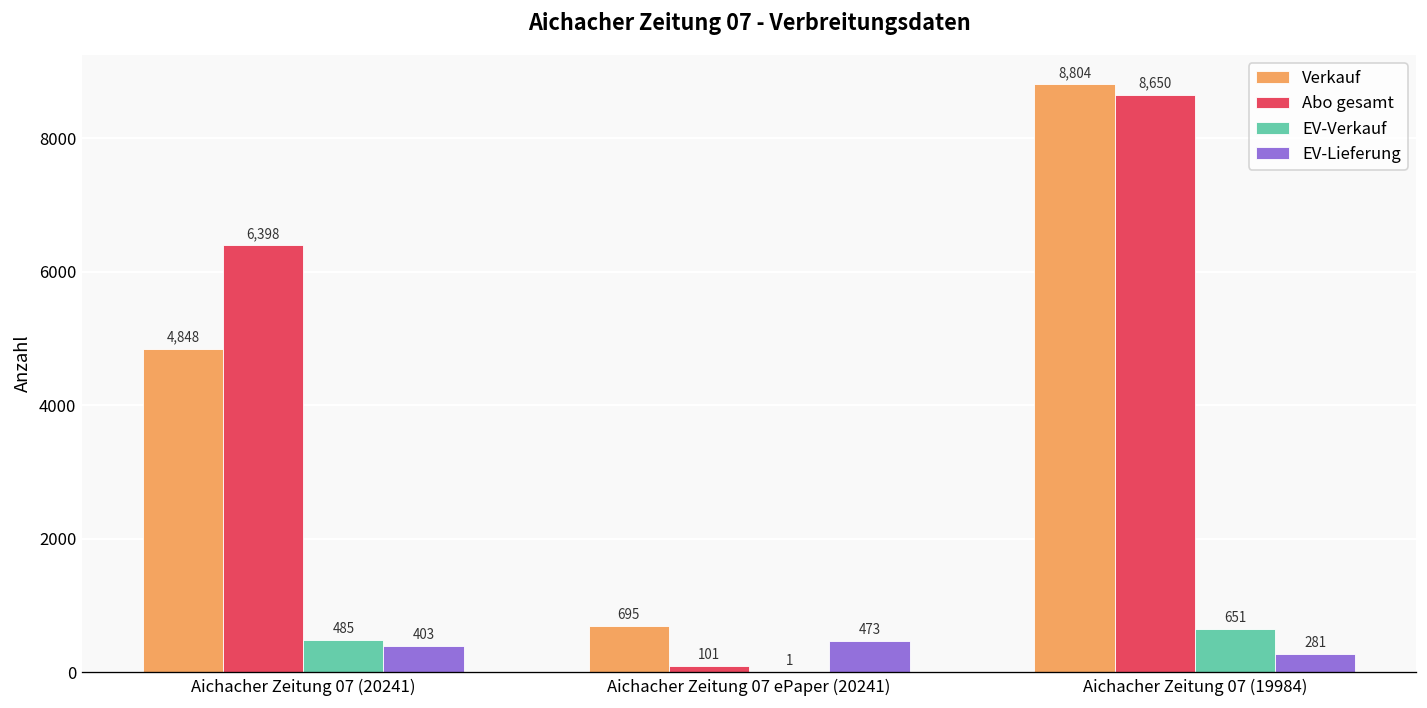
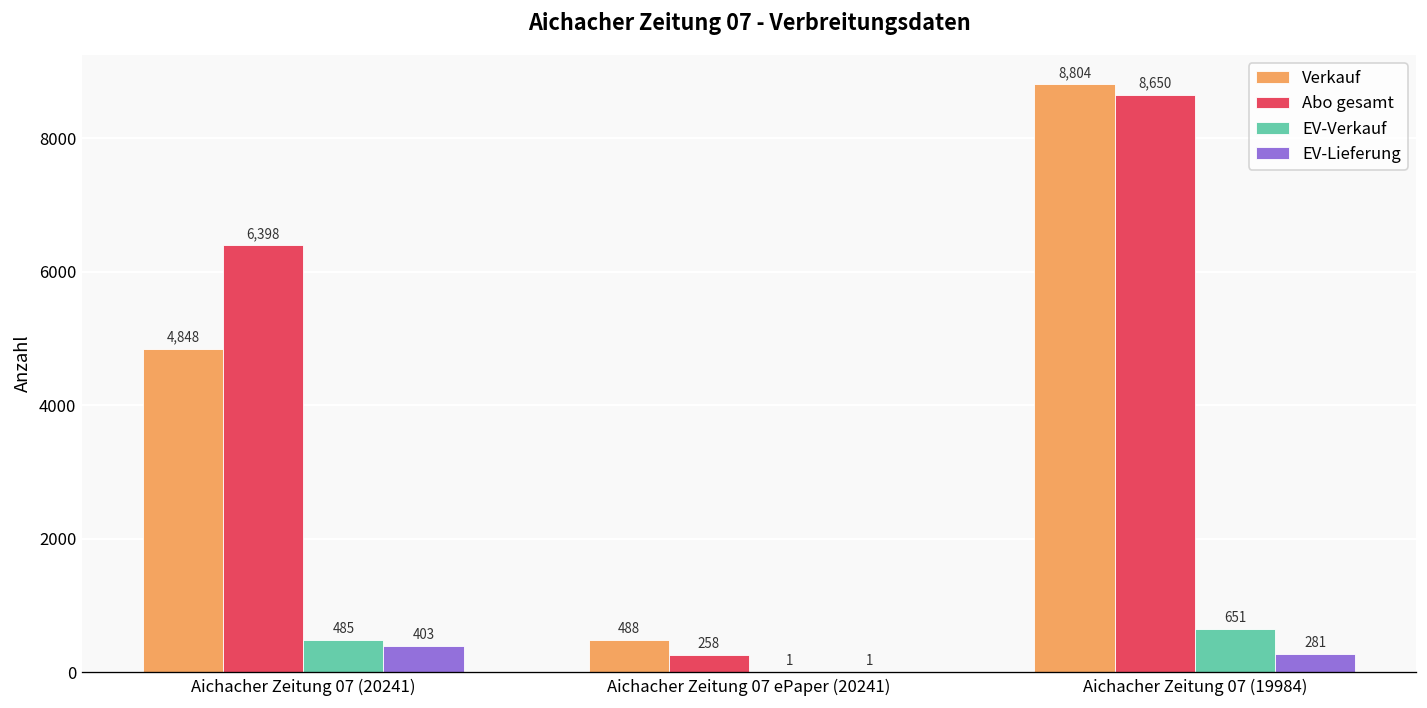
Verkauf, Aichacher Zeitung 07 ePaper (20241): 695 -> 488
Abo gesamt, Aichacher Zeitung 07 ePaper (20241): 101 -> 258
EV-Lieferung, Aichacher Zeitung 07 ePaper (20241): 473 -> 1
